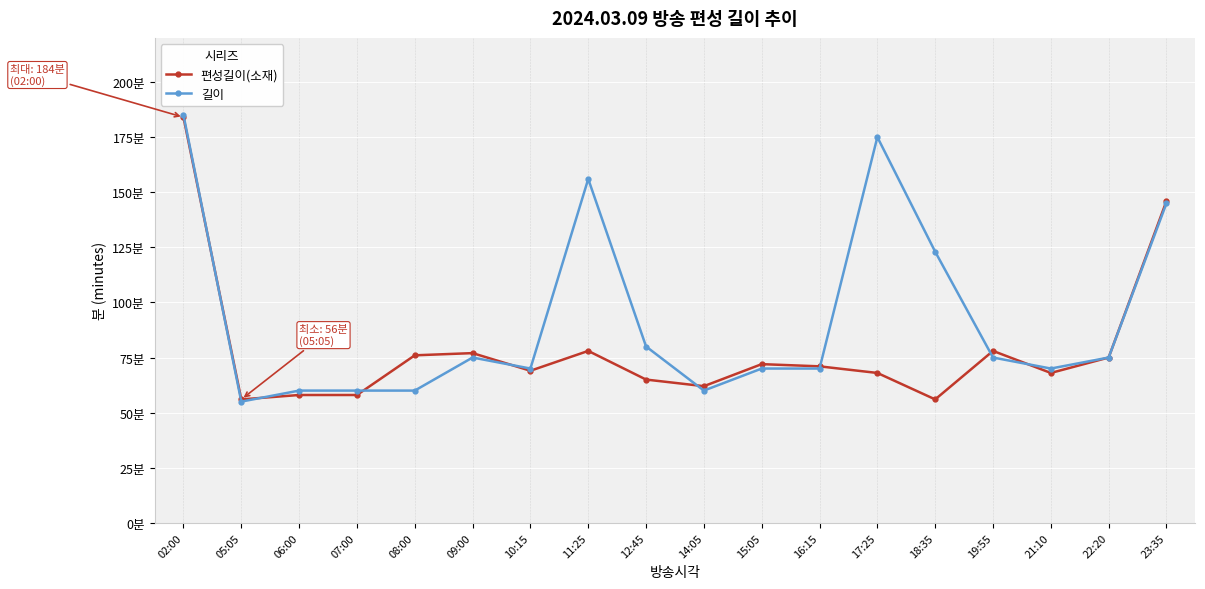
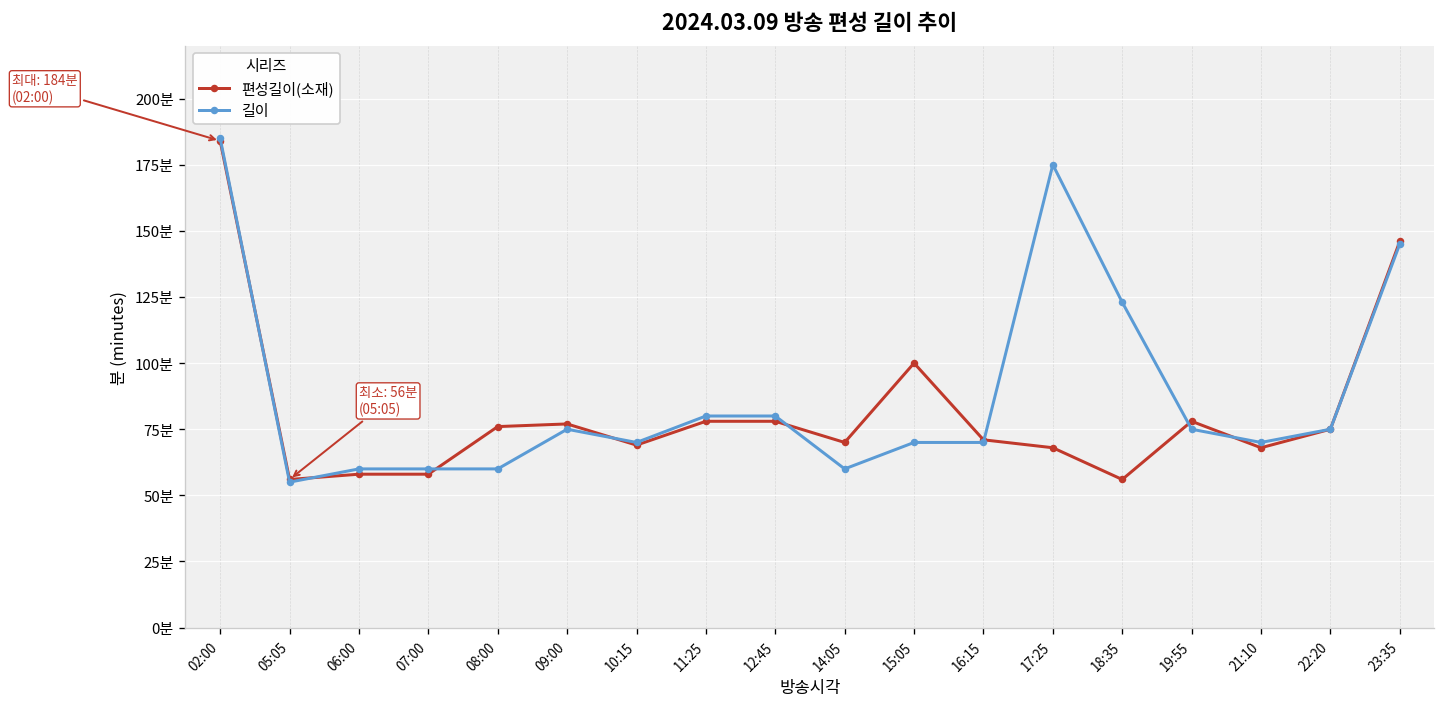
길이, 11:25: 156분 -> 80분
편성길이(소재), 12:45: 65분 -> 78분
편성길이(소재), 14:05: 62분 -> 70분
편성길이(소재), 15:05: 72분 -> 100분
